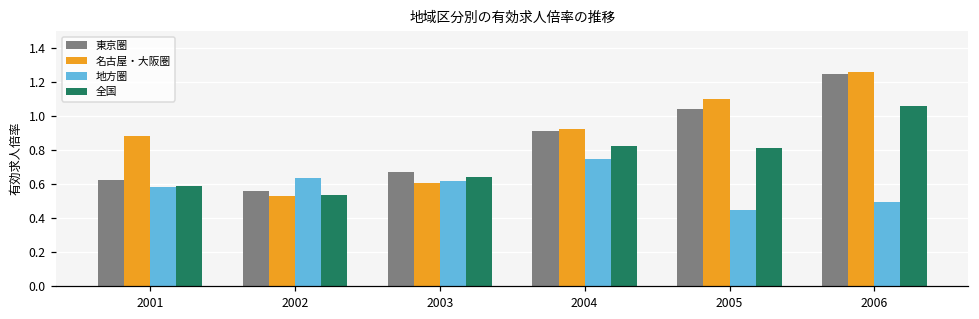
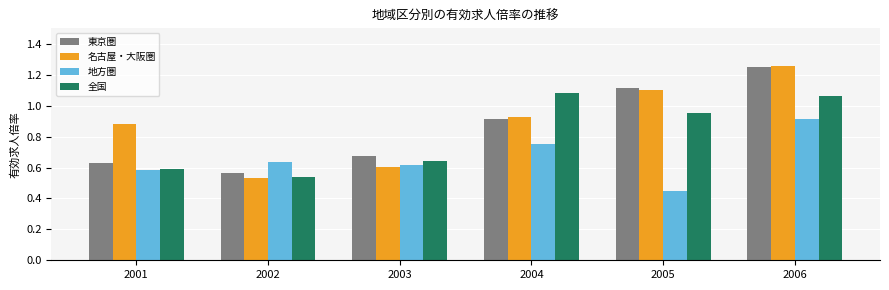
全国, 2004: 0.83 -> 1.08
東京圏, 2005: 1.04 -> 1.11
全国, 2005: 0.82 -> 0.95
地方圏, 2006: 0.49 -> 0.91
